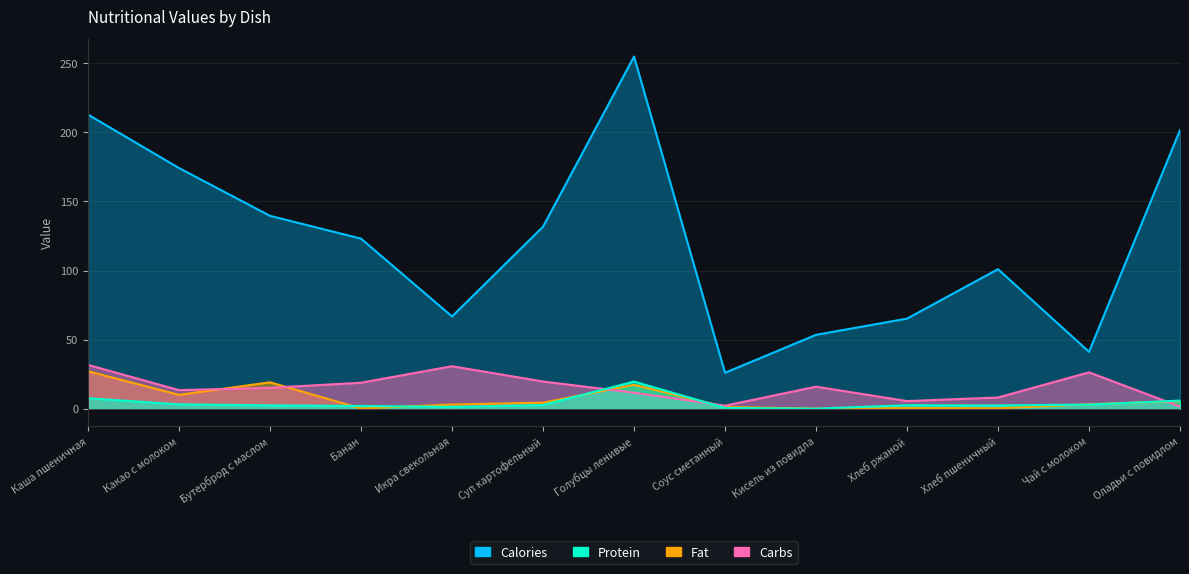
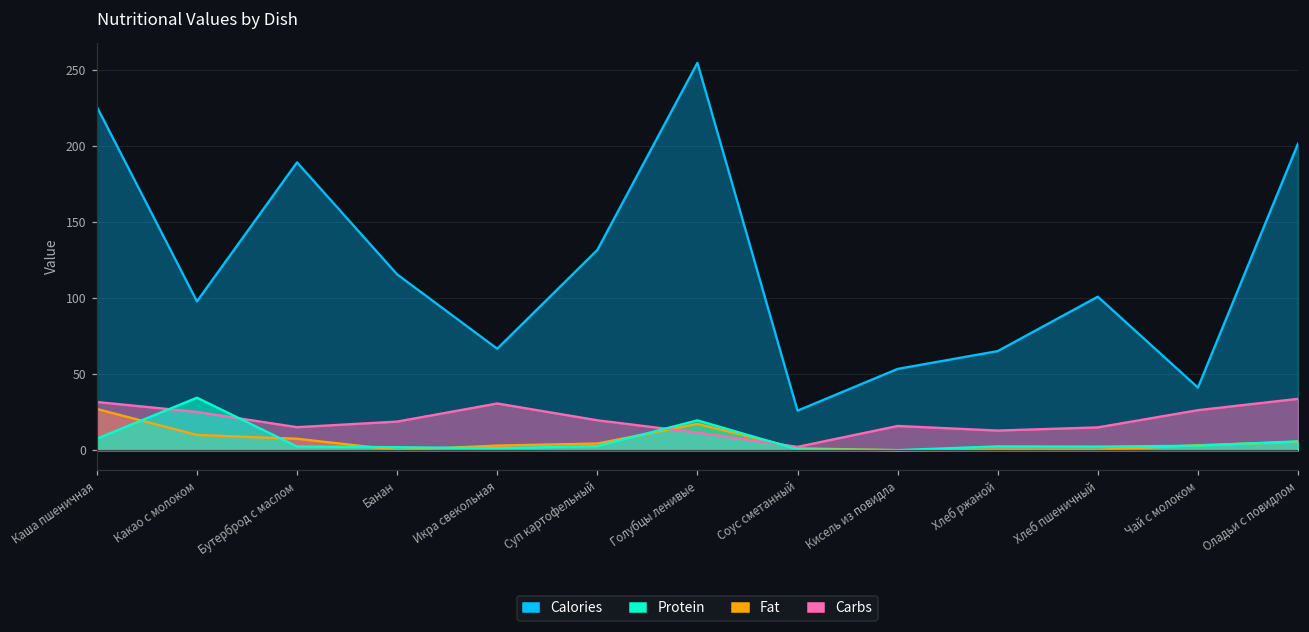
Calories, Каша пшеничная: 213 -> 226
Calories, Какао с молоком: 174 -> 98
Carbs, Какао с молоком: 13 -> 25
Protein, Какао с молоком: 3 -> 35
Calories, Бутерброд с маслом: 140 -> 189
Fat, Бутерброд с маслом: 19 -> 8
Calories, Банан: 123 -> 116
Carbs, Хлеб ржаной: 6 -> 13
Carbs, Хлеб пшеничный: 8 -> 15
Carbs, Оладьи с повидлом: 2 -> 34
